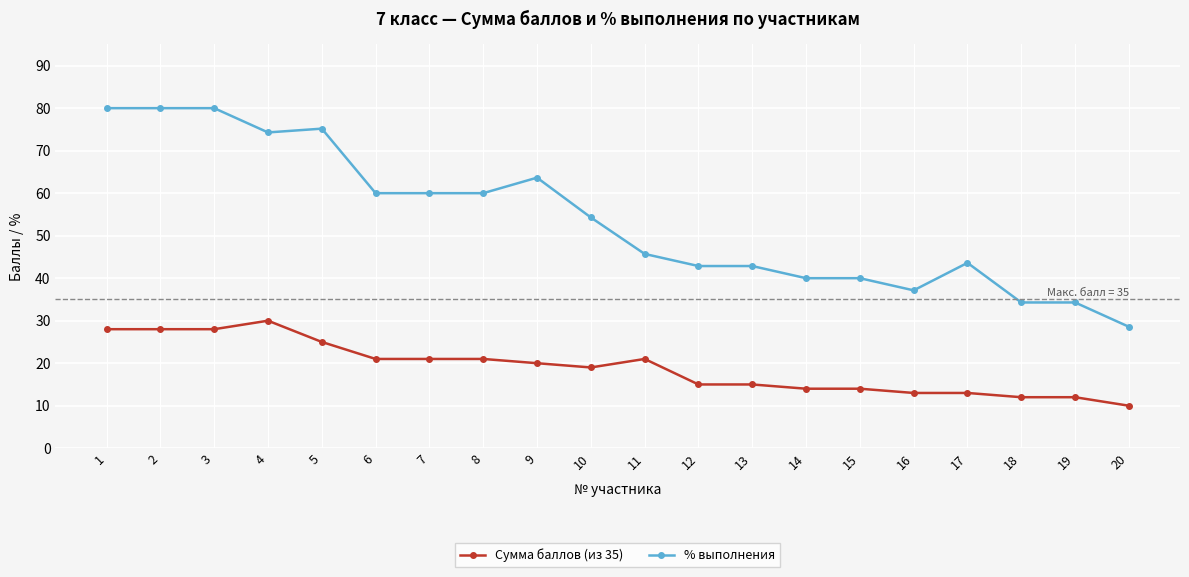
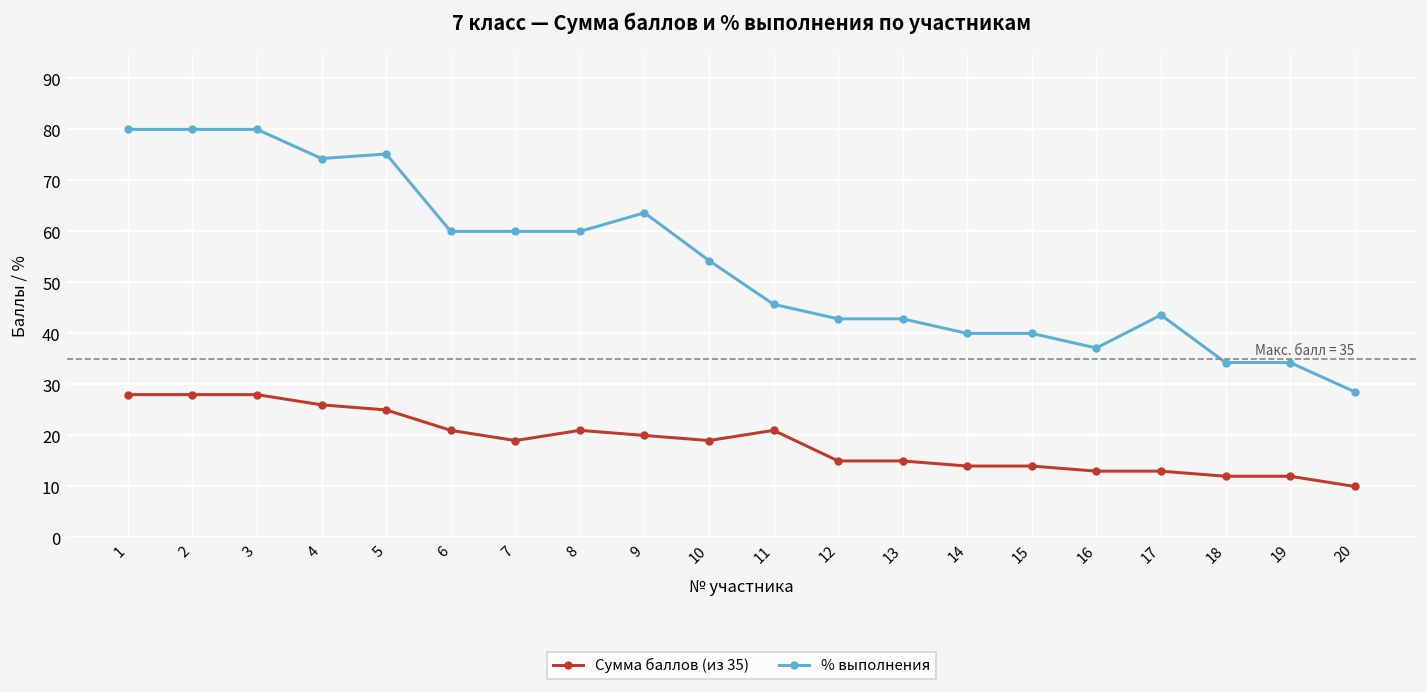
Сумма баллов (из 35), 4: 30 -> 26
Сумма баллов (из 35), 7: 21 -> 19
